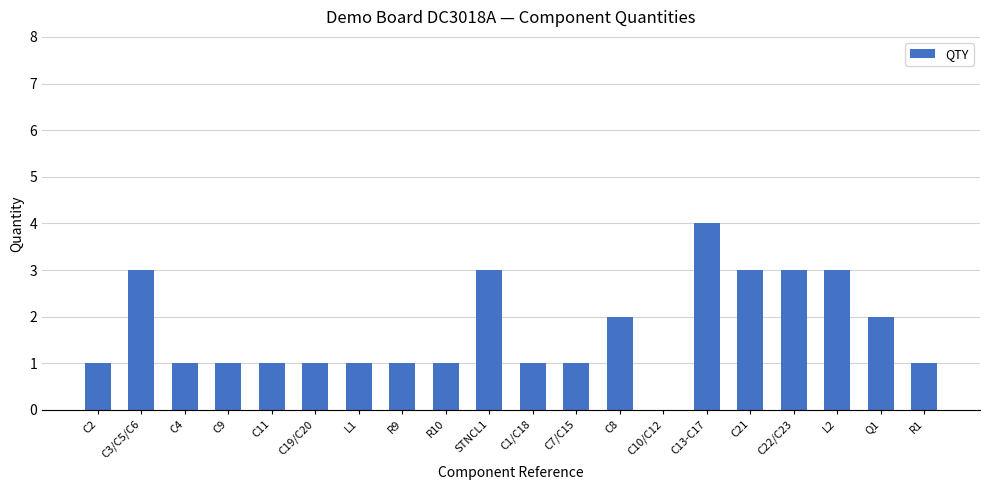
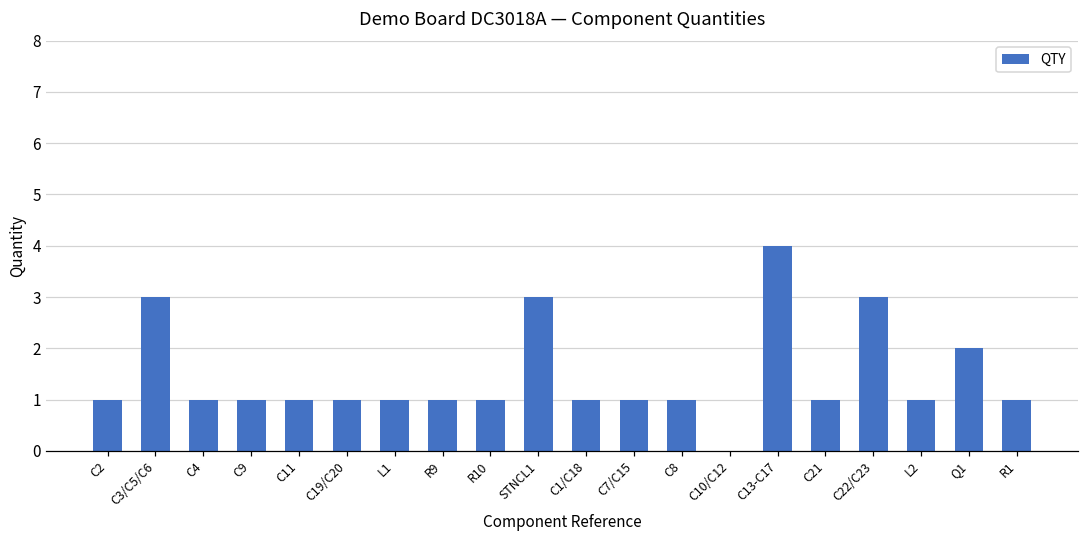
C8: 2 -> 1
C21: 3 -> 1
L2: 3 -> 1
